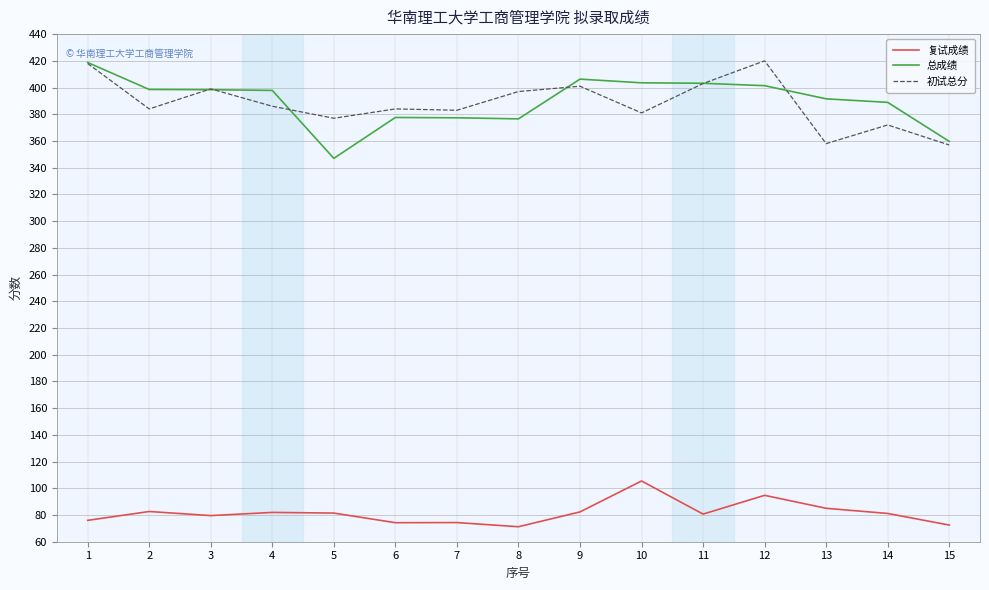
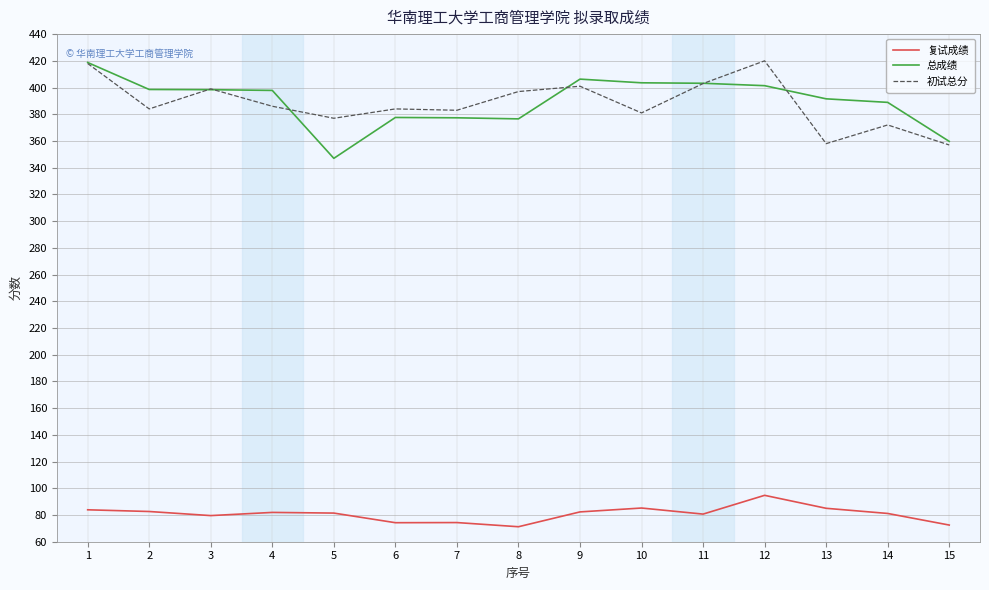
复试成绩, 1: 76 -> 84
复试成绩, 10: 105 -> 85
